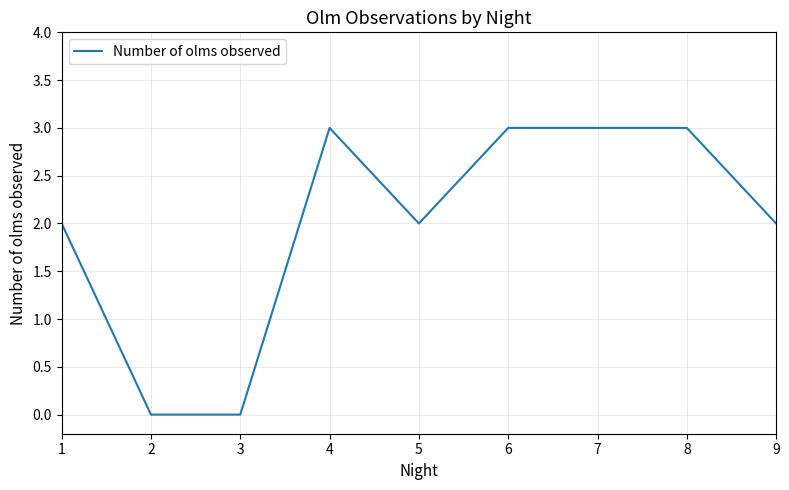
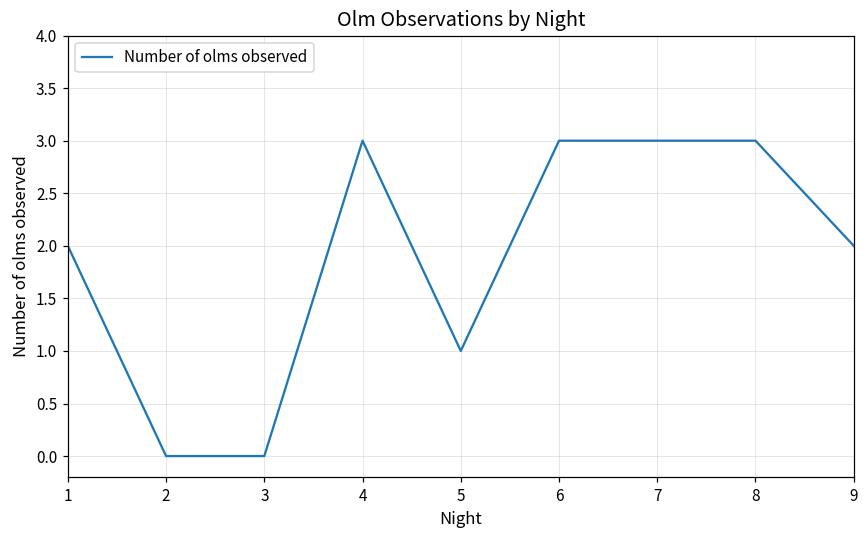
5: 2 -> 1
